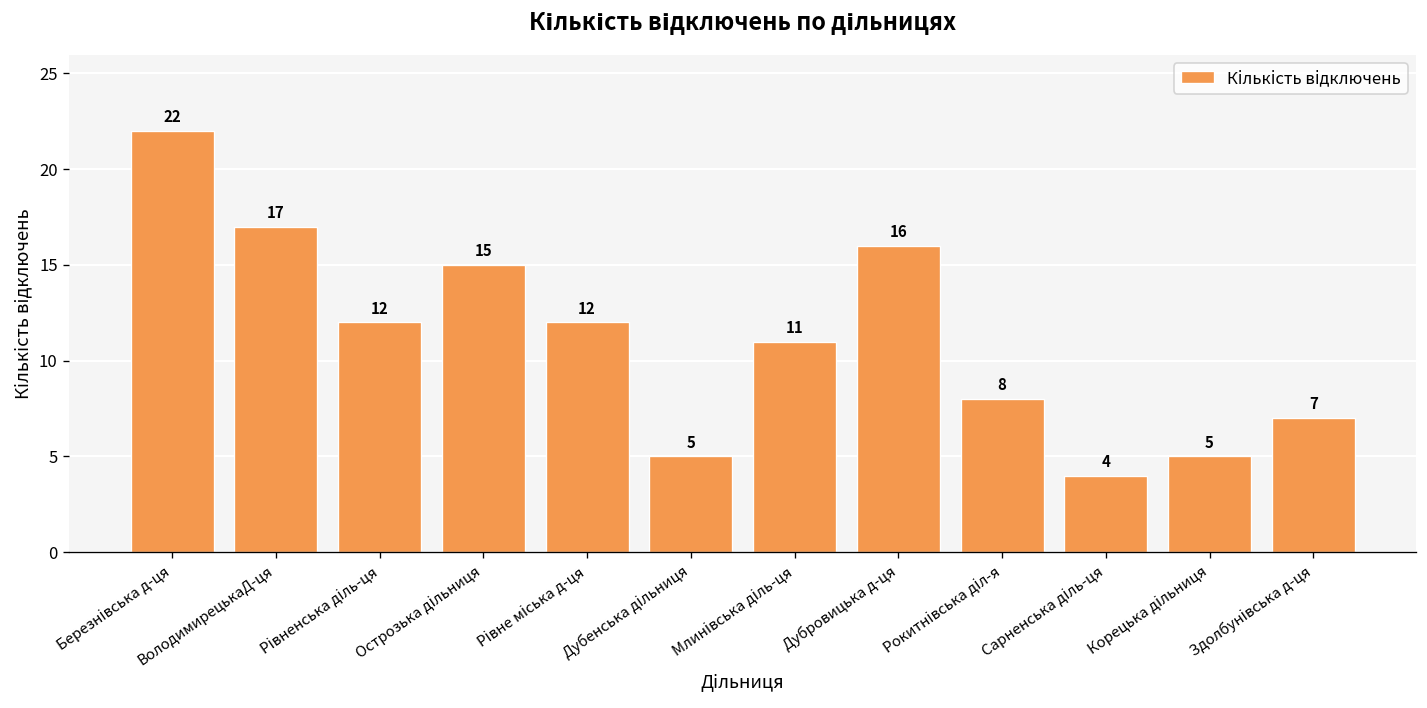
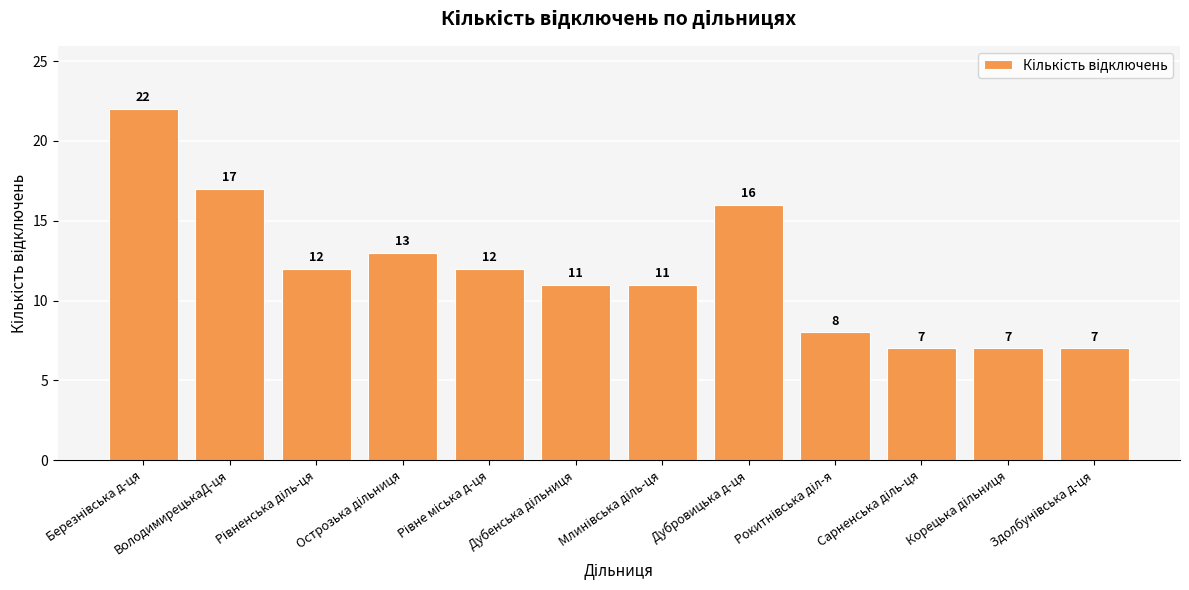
Острозька дільниця: 15 -> 13
Дубенська дільниця: 5 -> 11
Сарненська діль-ця: 4 -> 7
Корецька дільниця: 5 -> 7
